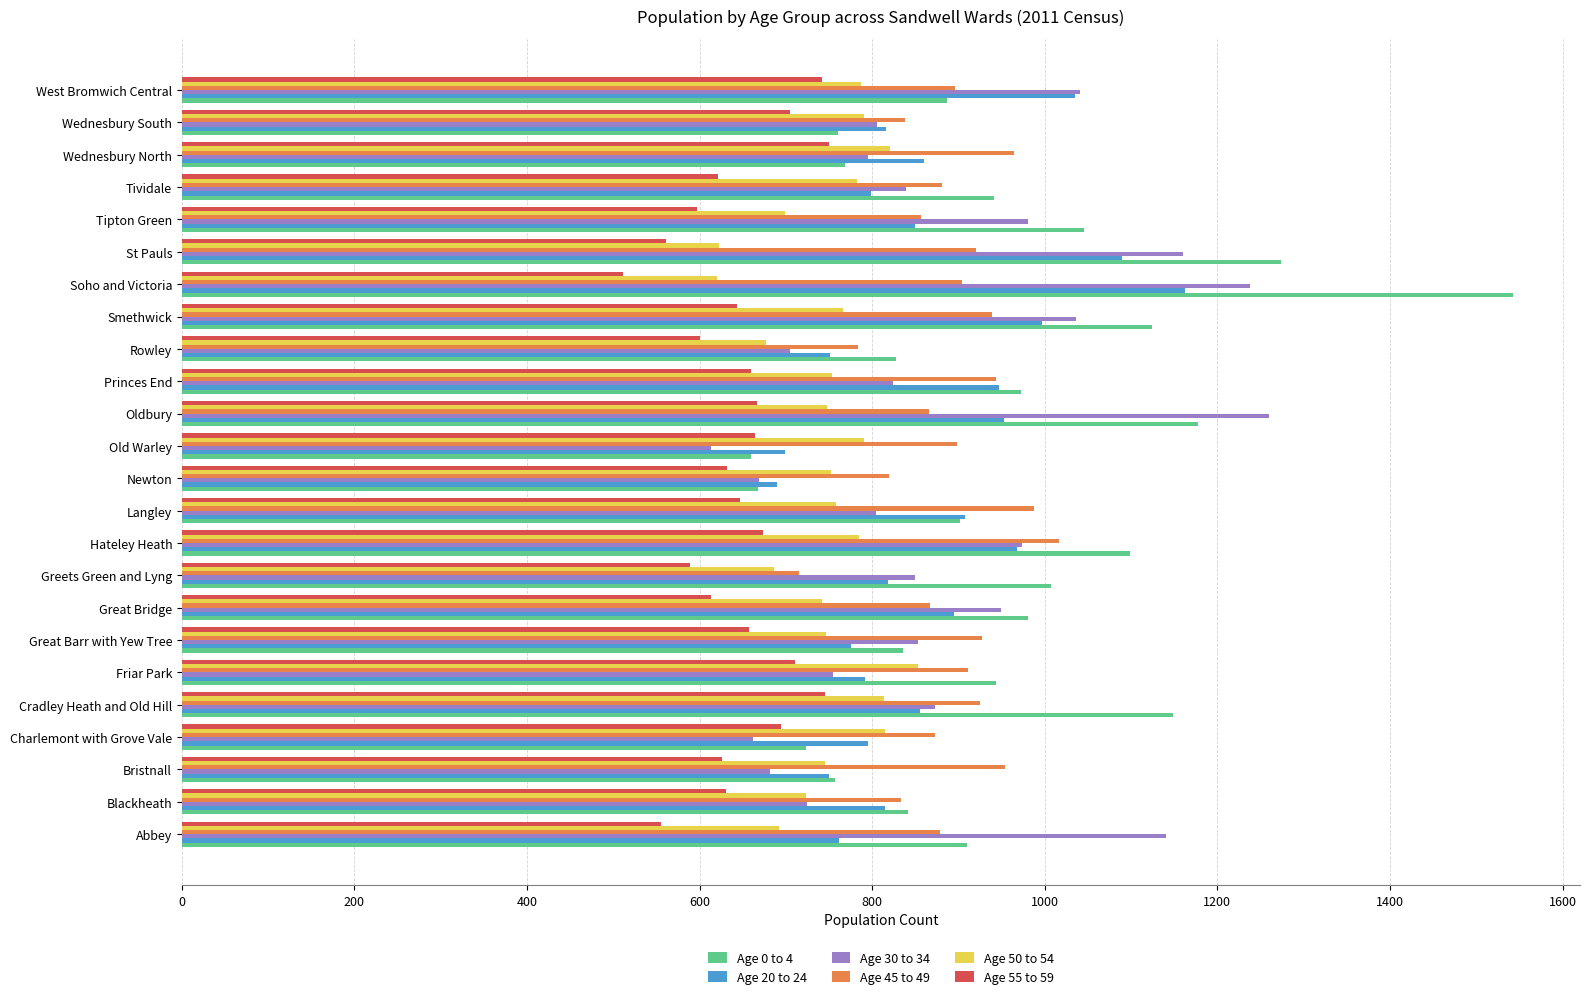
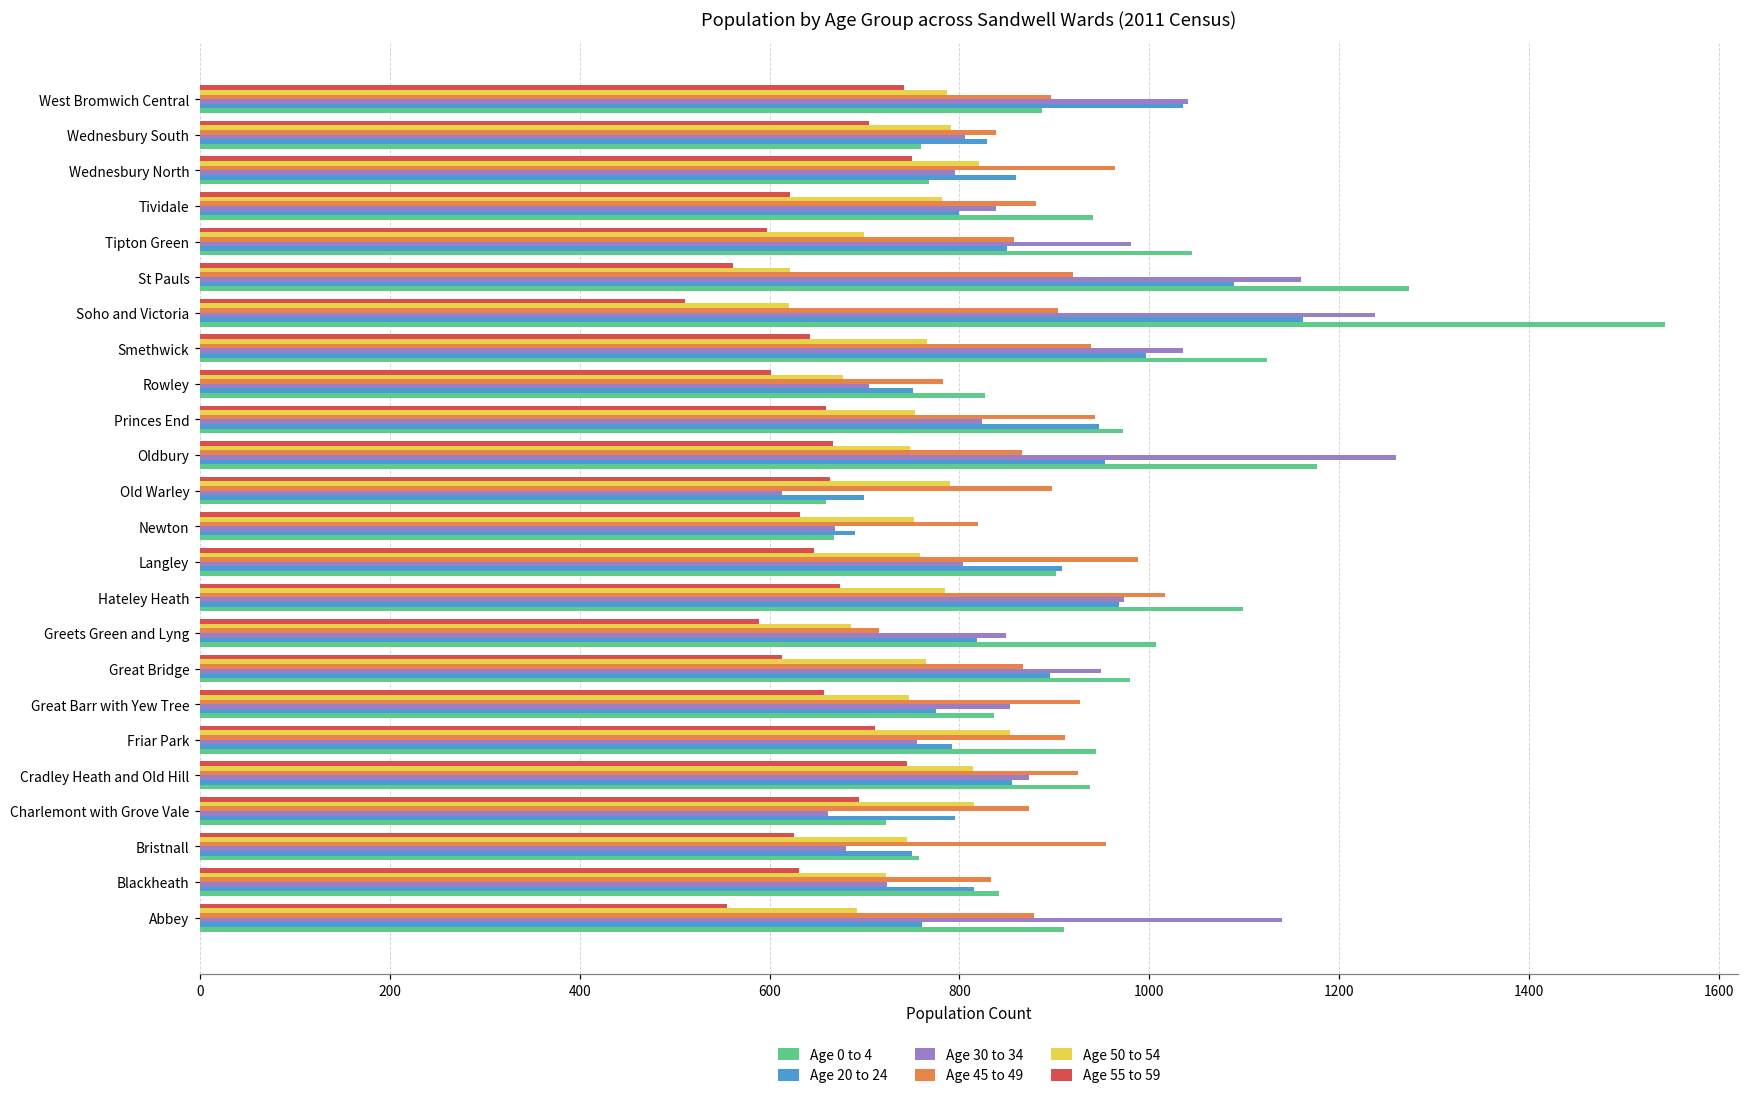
Age 20 to 24, Wednesbury South: 820 -> 830
Age 50 to 54, Great Bridge: 740 -> 770
Age 0 to 4, Cradley Heath and Old Hill: 1150 -> 940
